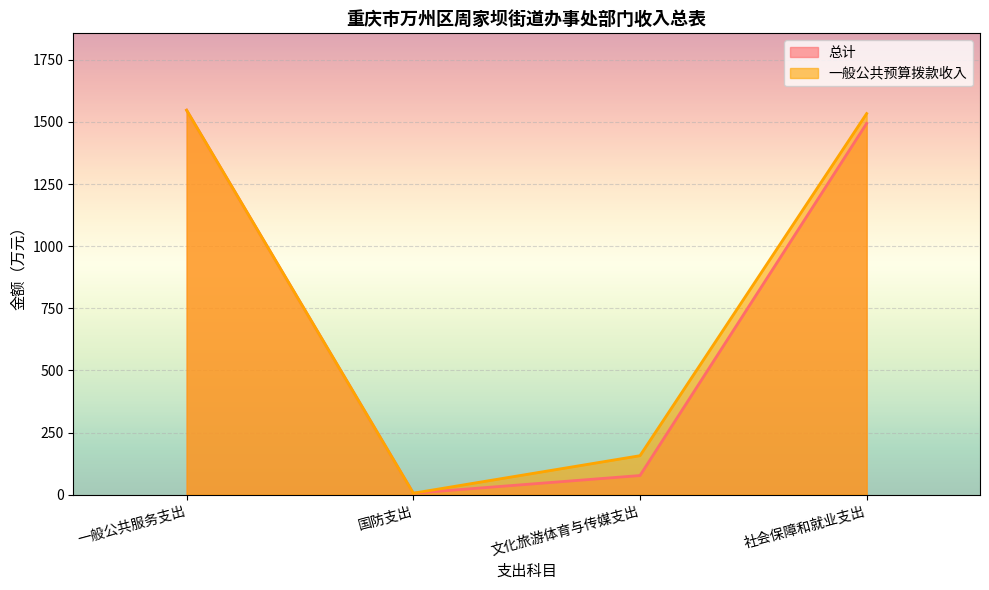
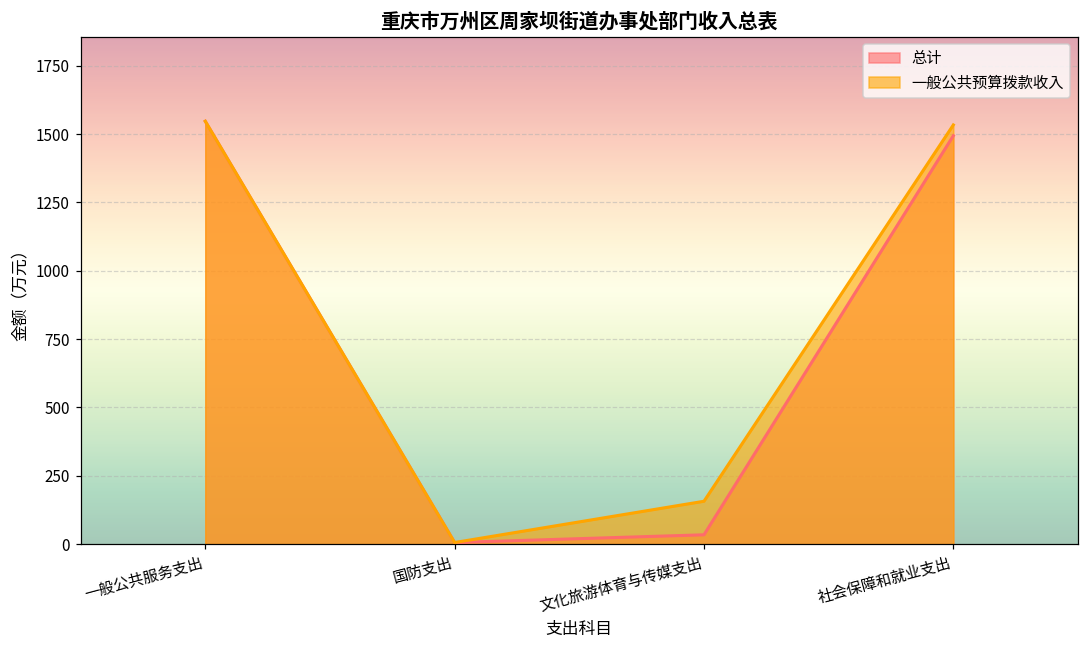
总计, 文化旅游体育与传媒支出: 80 -> 30
